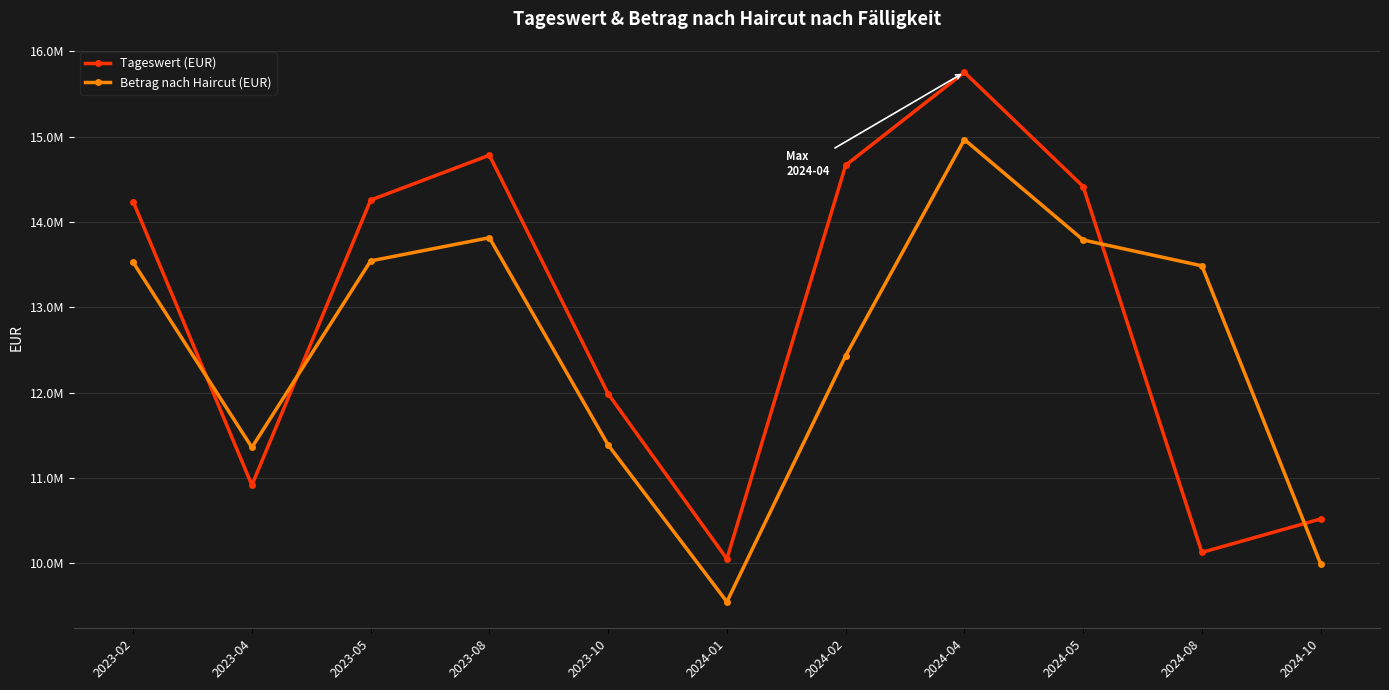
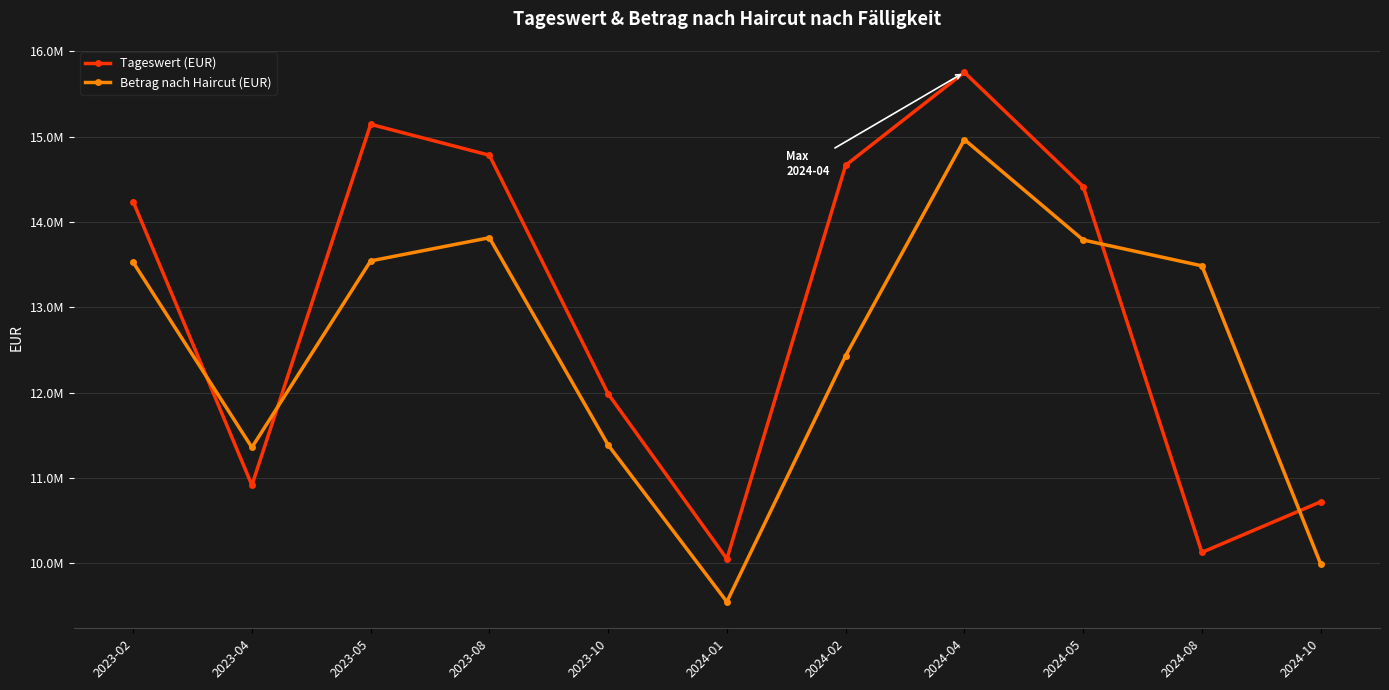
Tageswert (EUR), 2023-05: 14300000 -> 15100000
Tageswert (EUR), 2024-10: 10500000 -> 10700000
